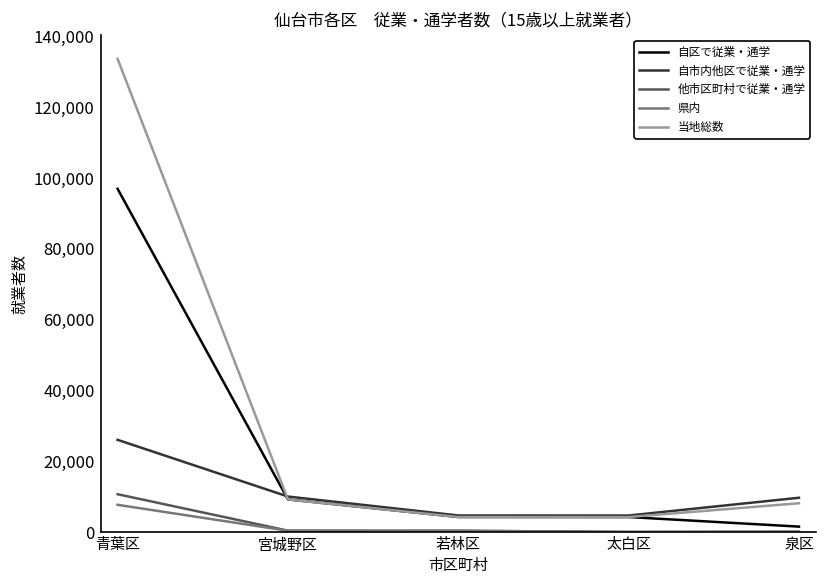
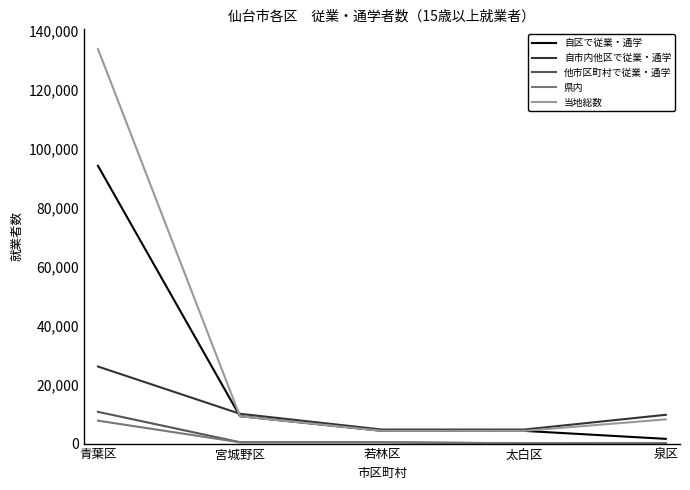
自区で従業・通学, 青葉区: 97,000 -> 94,000
